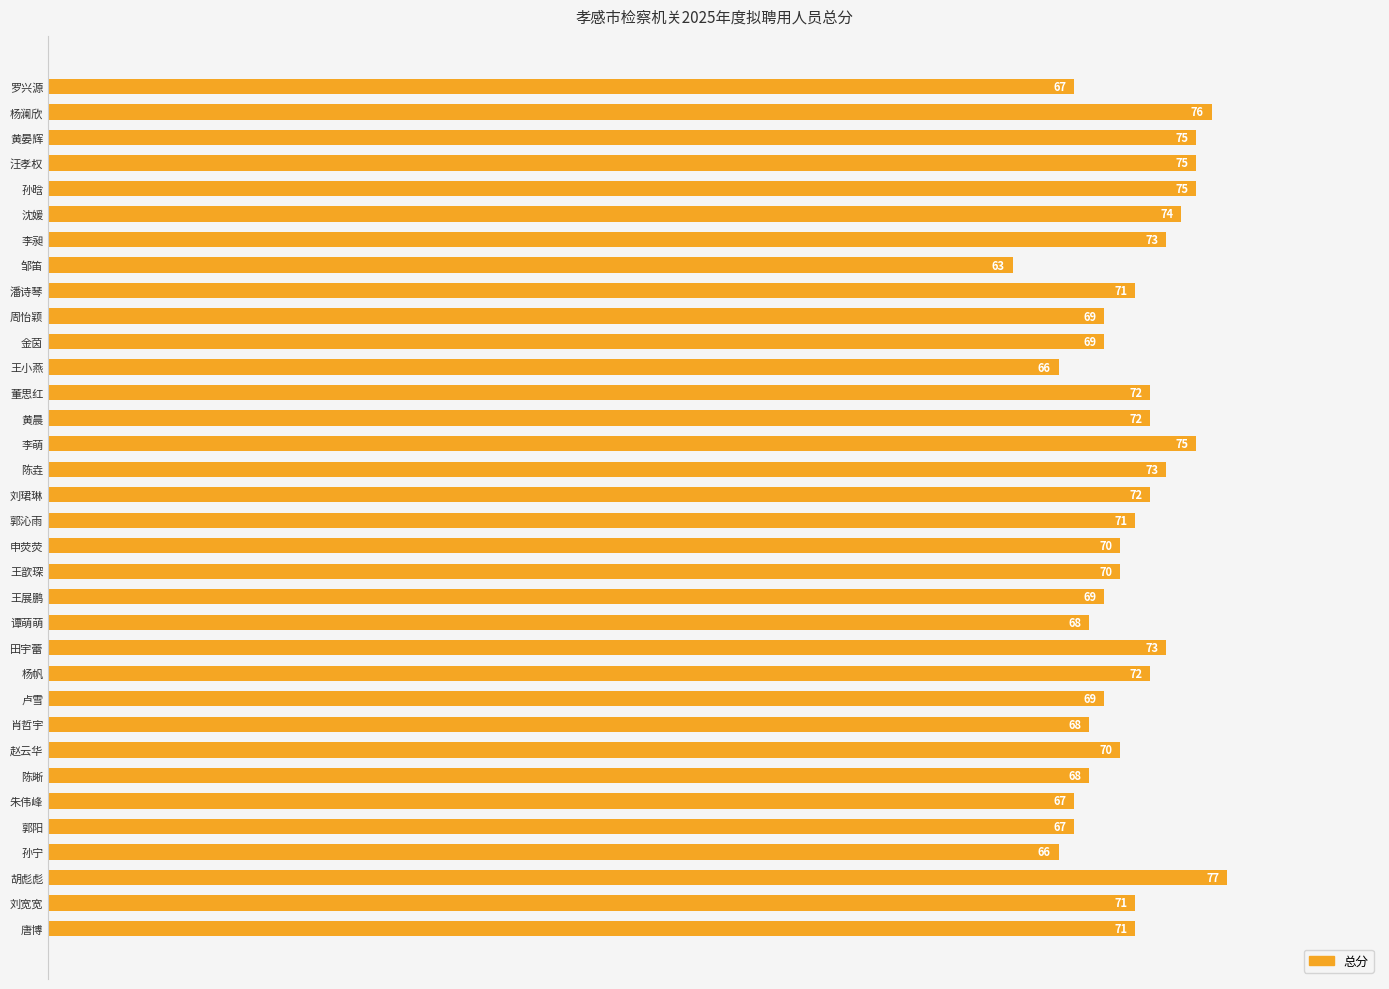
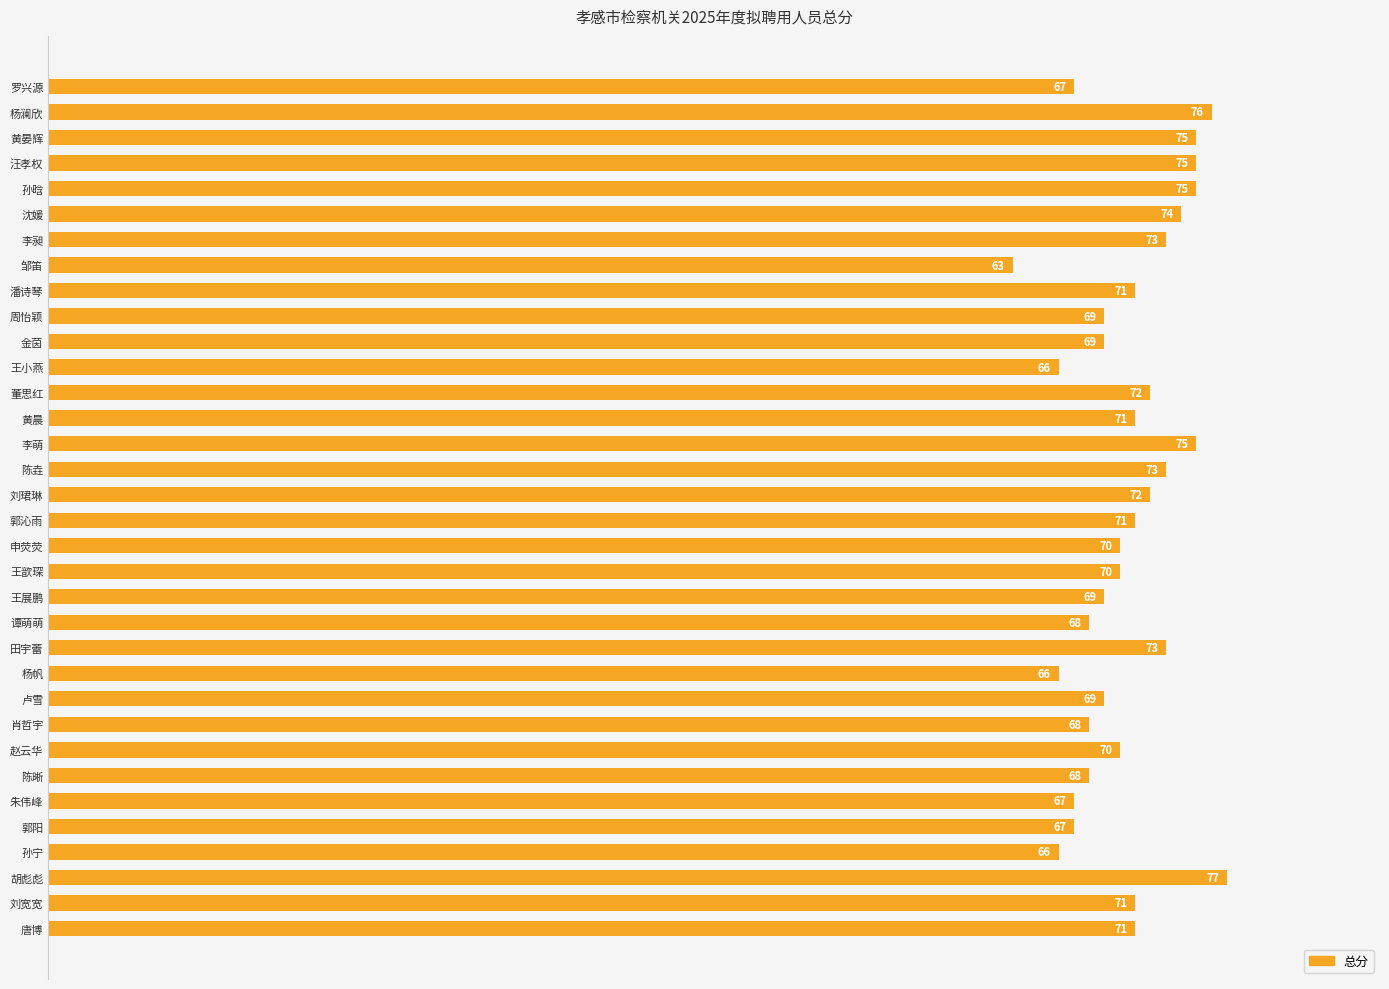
黄晨: 72 -> 71
杨帆: 72 -> 66
